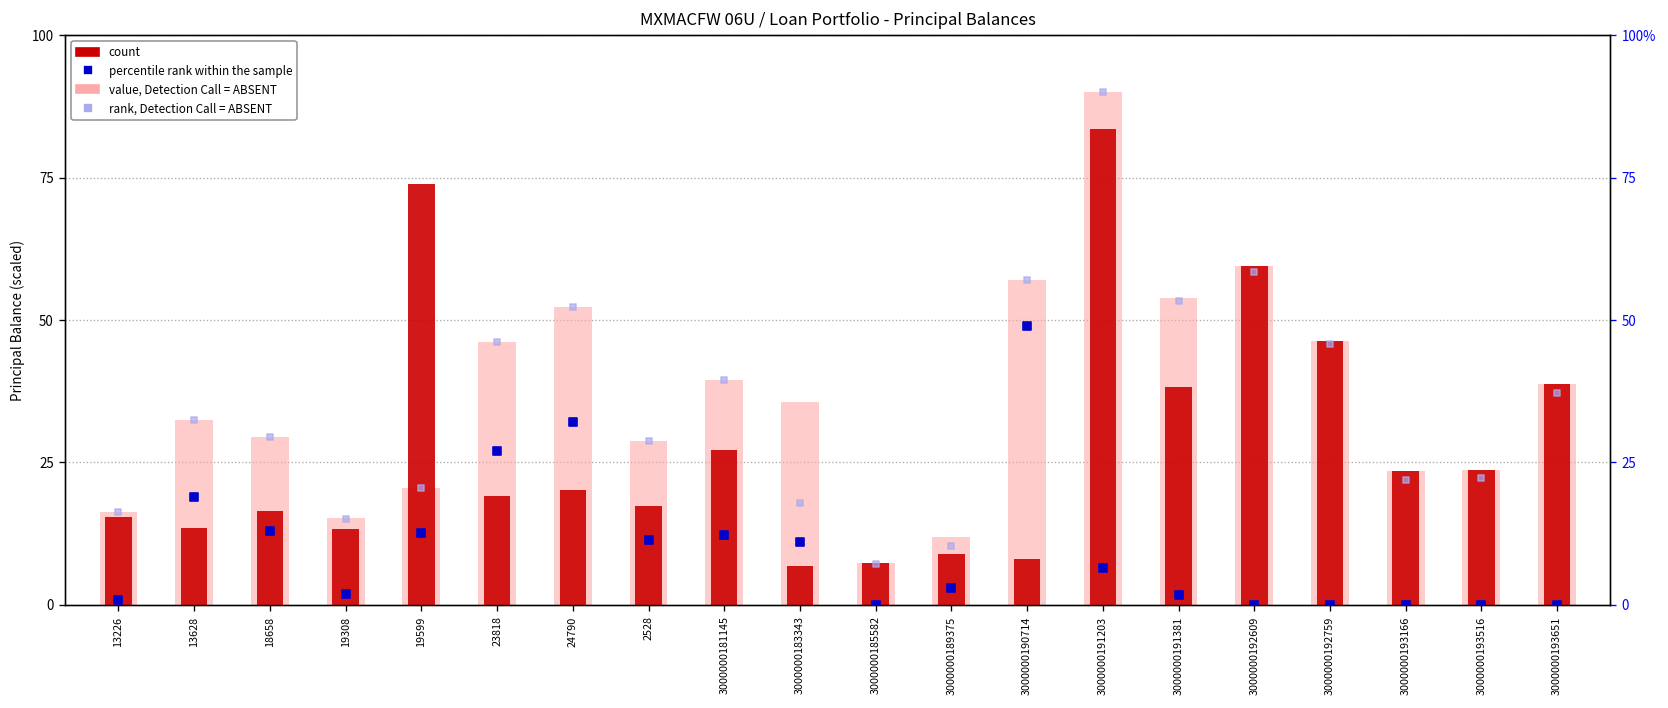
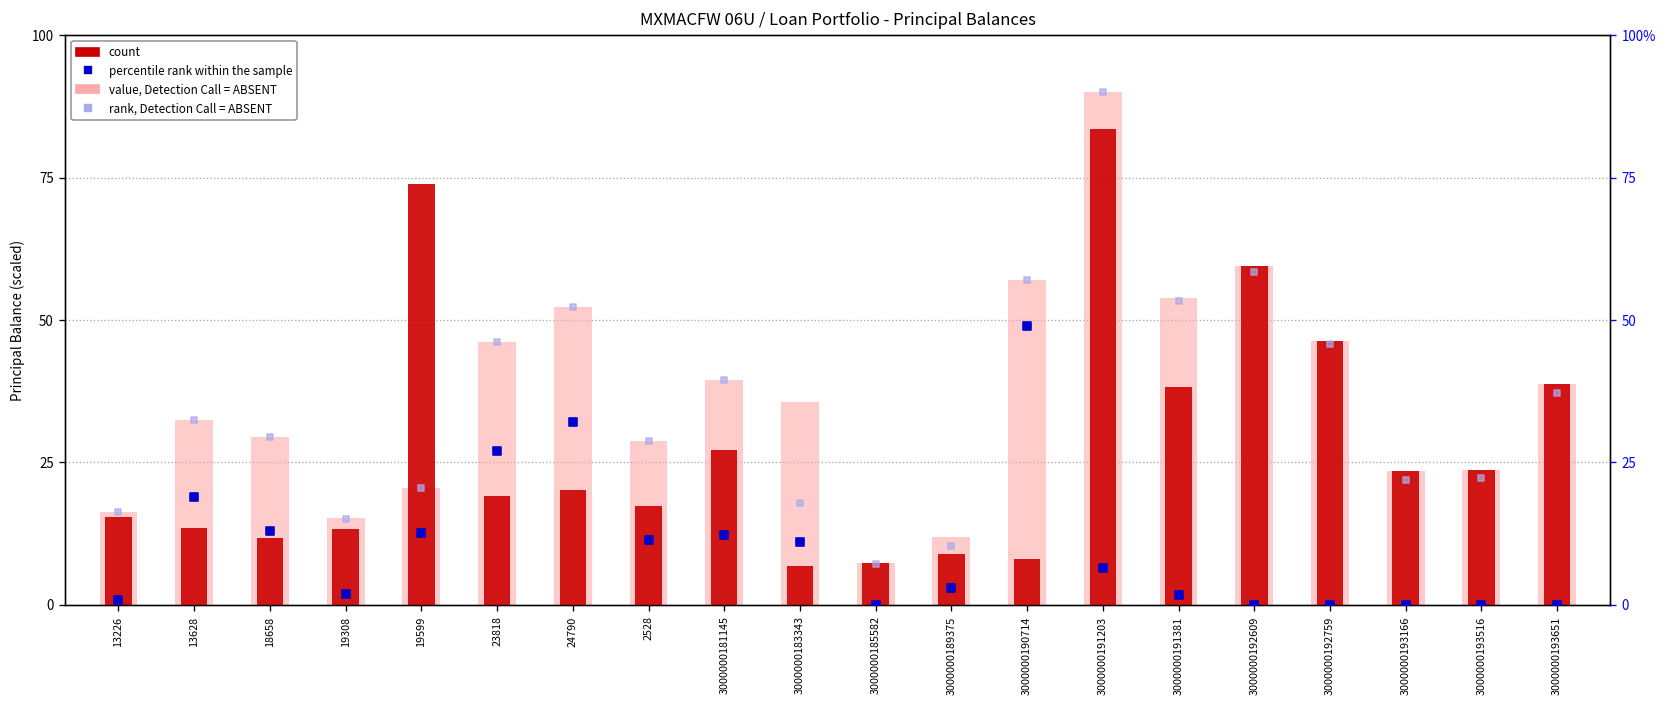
count, 18658: 16 -> 12
